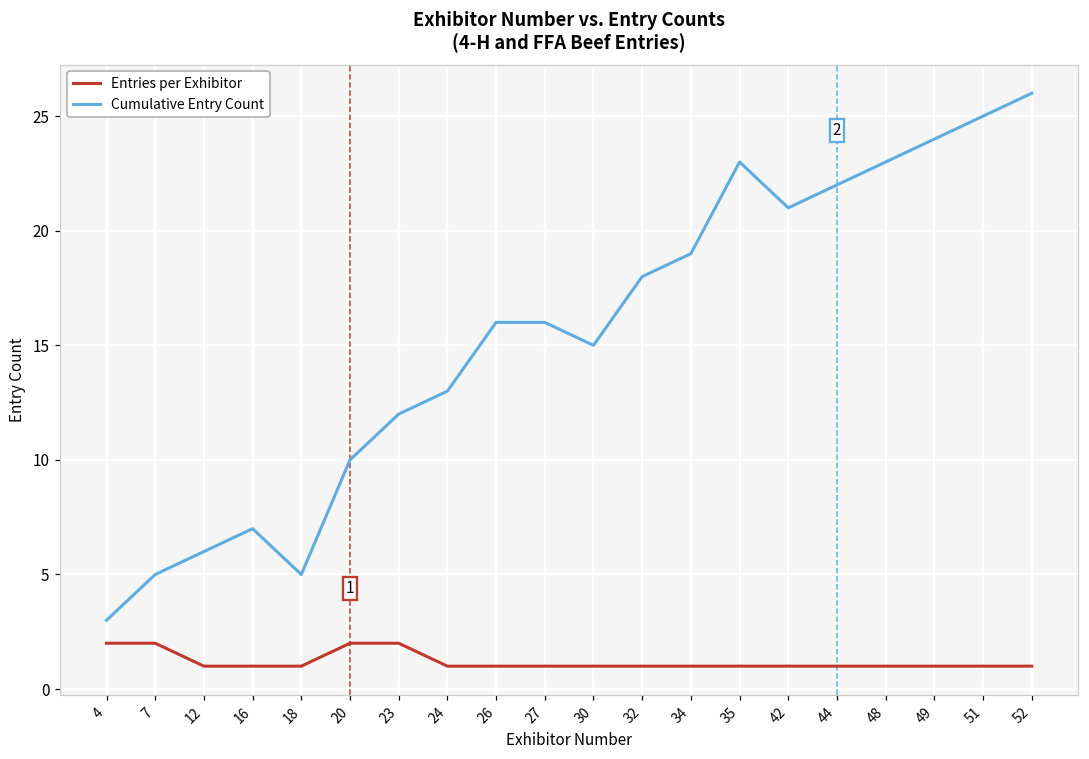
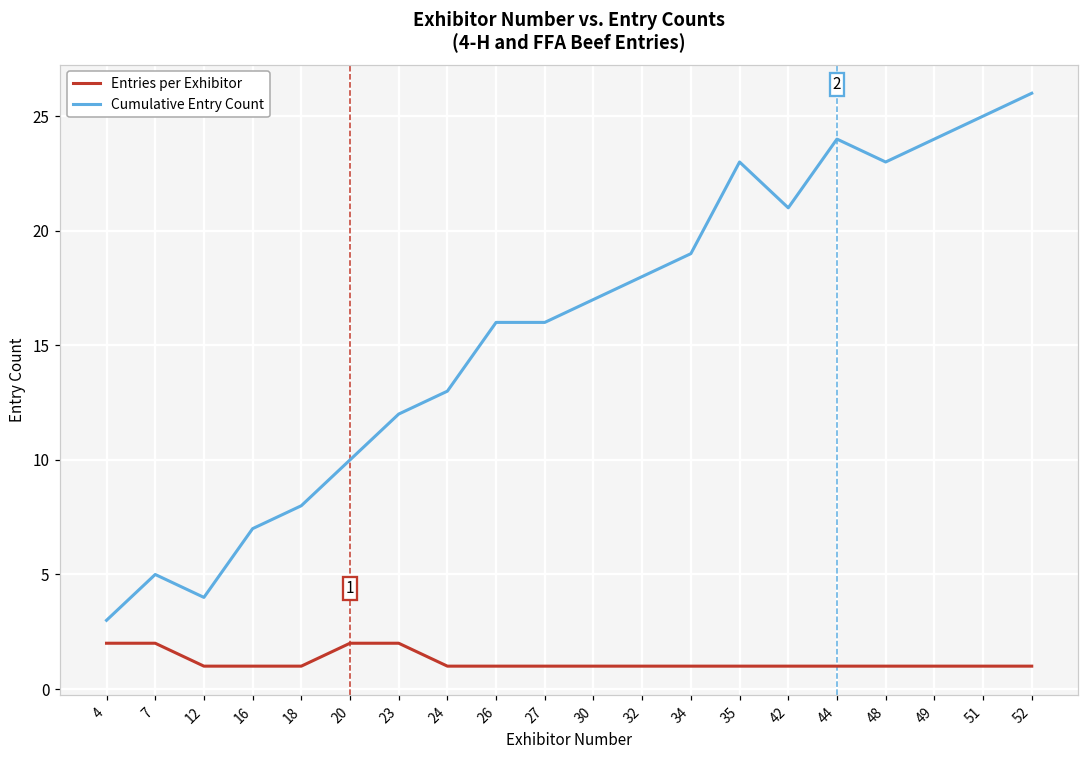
Cumulative Entry Count, 12: 6 -> 4
Cumulative Entry Count, 18: 5 -> 8
Cumulative Entry Count, 30: 15 -> 17
Cumulative Entry Count, 44: 22 -> 24
